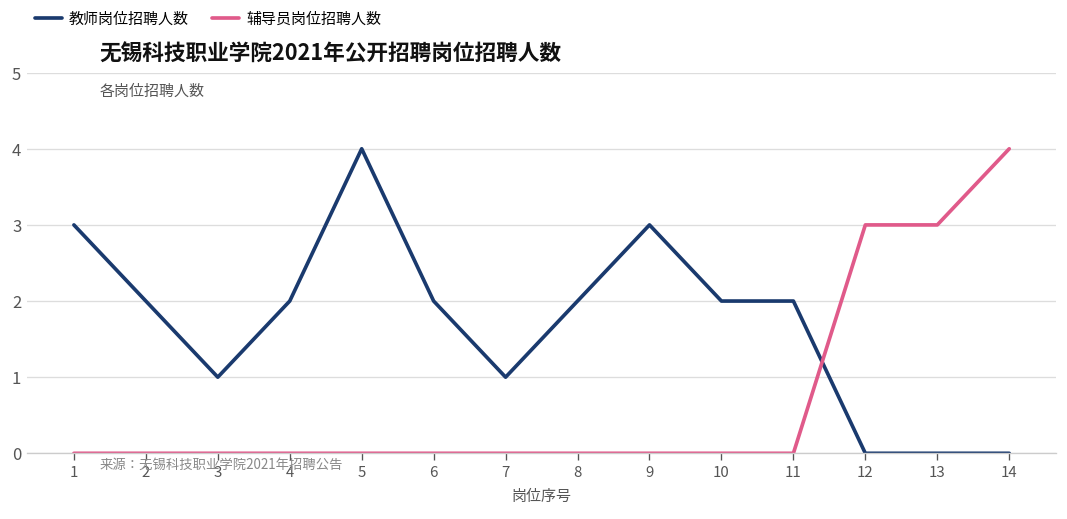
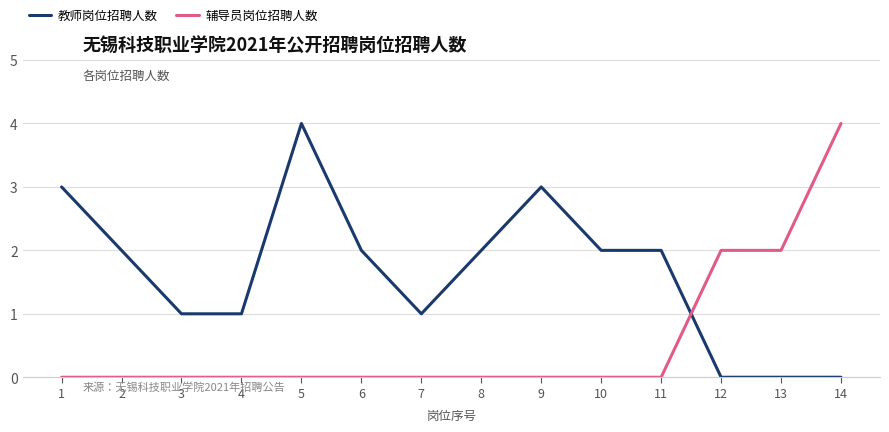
教师岗位招聘人数, 4: 2 -> 1
辅导员岗位招聘人数, 12: 3 -> 2
辅导员岗位招聘人数, 13: 3 -> 2
